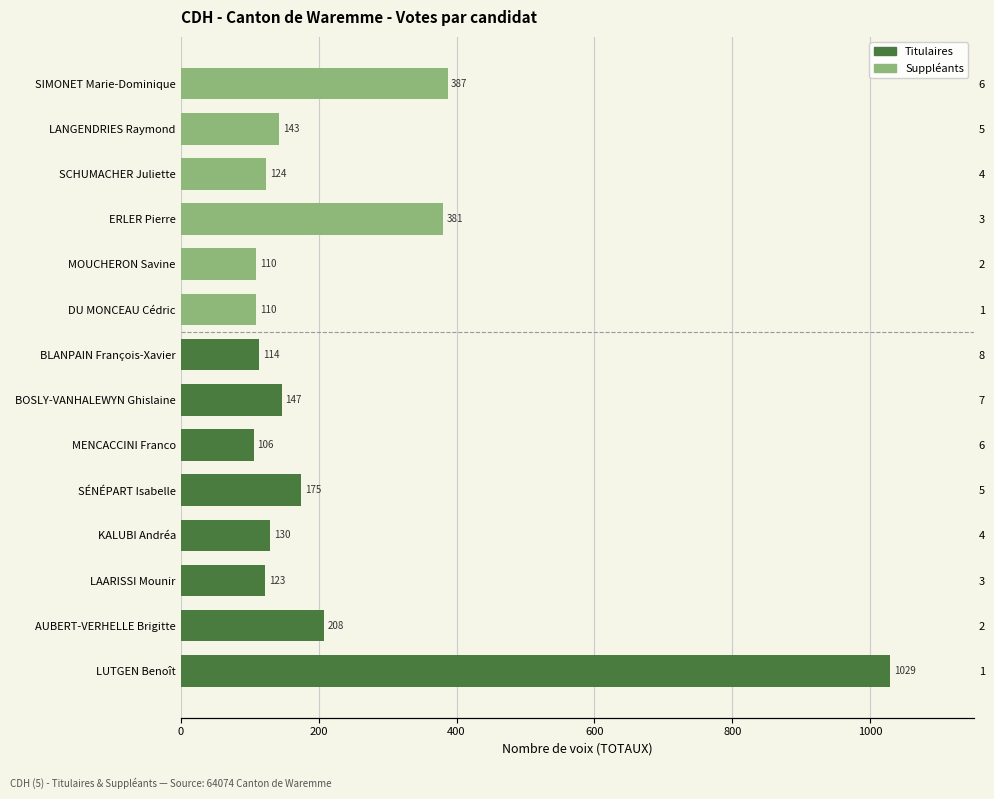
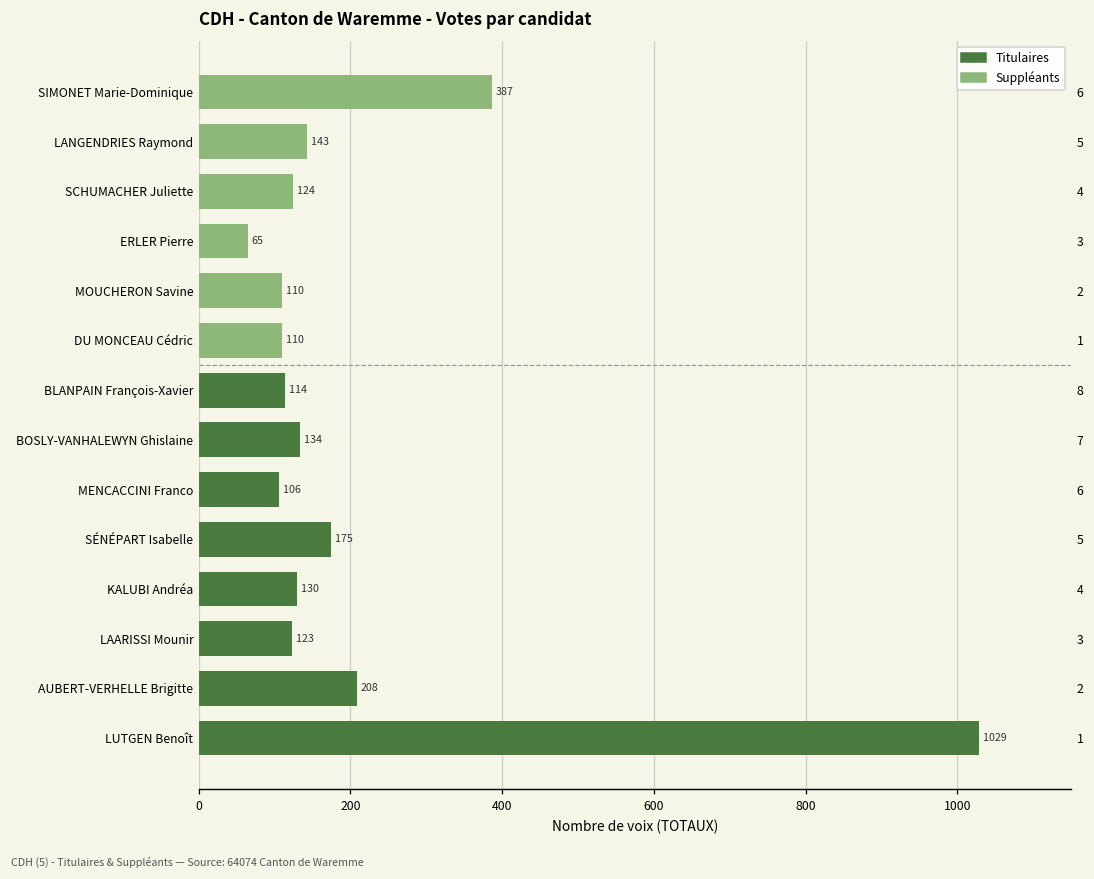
Suppléants, ERLER Pierre: 381 -> 65
Titulaires, BOSLY-VANHALEWYN Ghislaine: 147 -> 134
